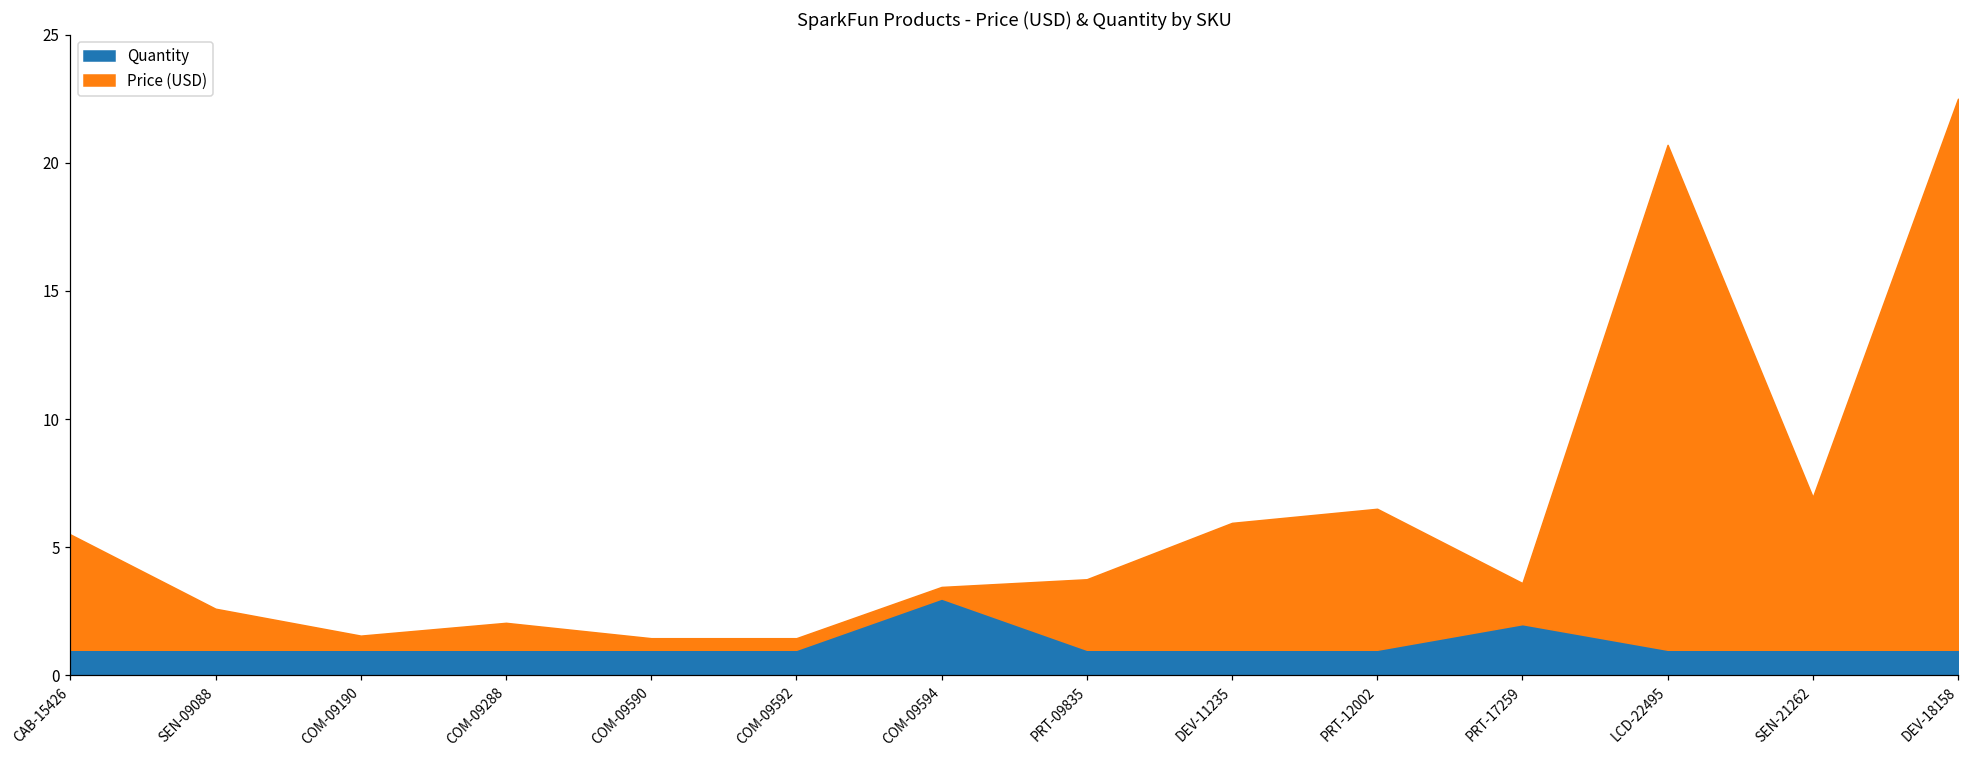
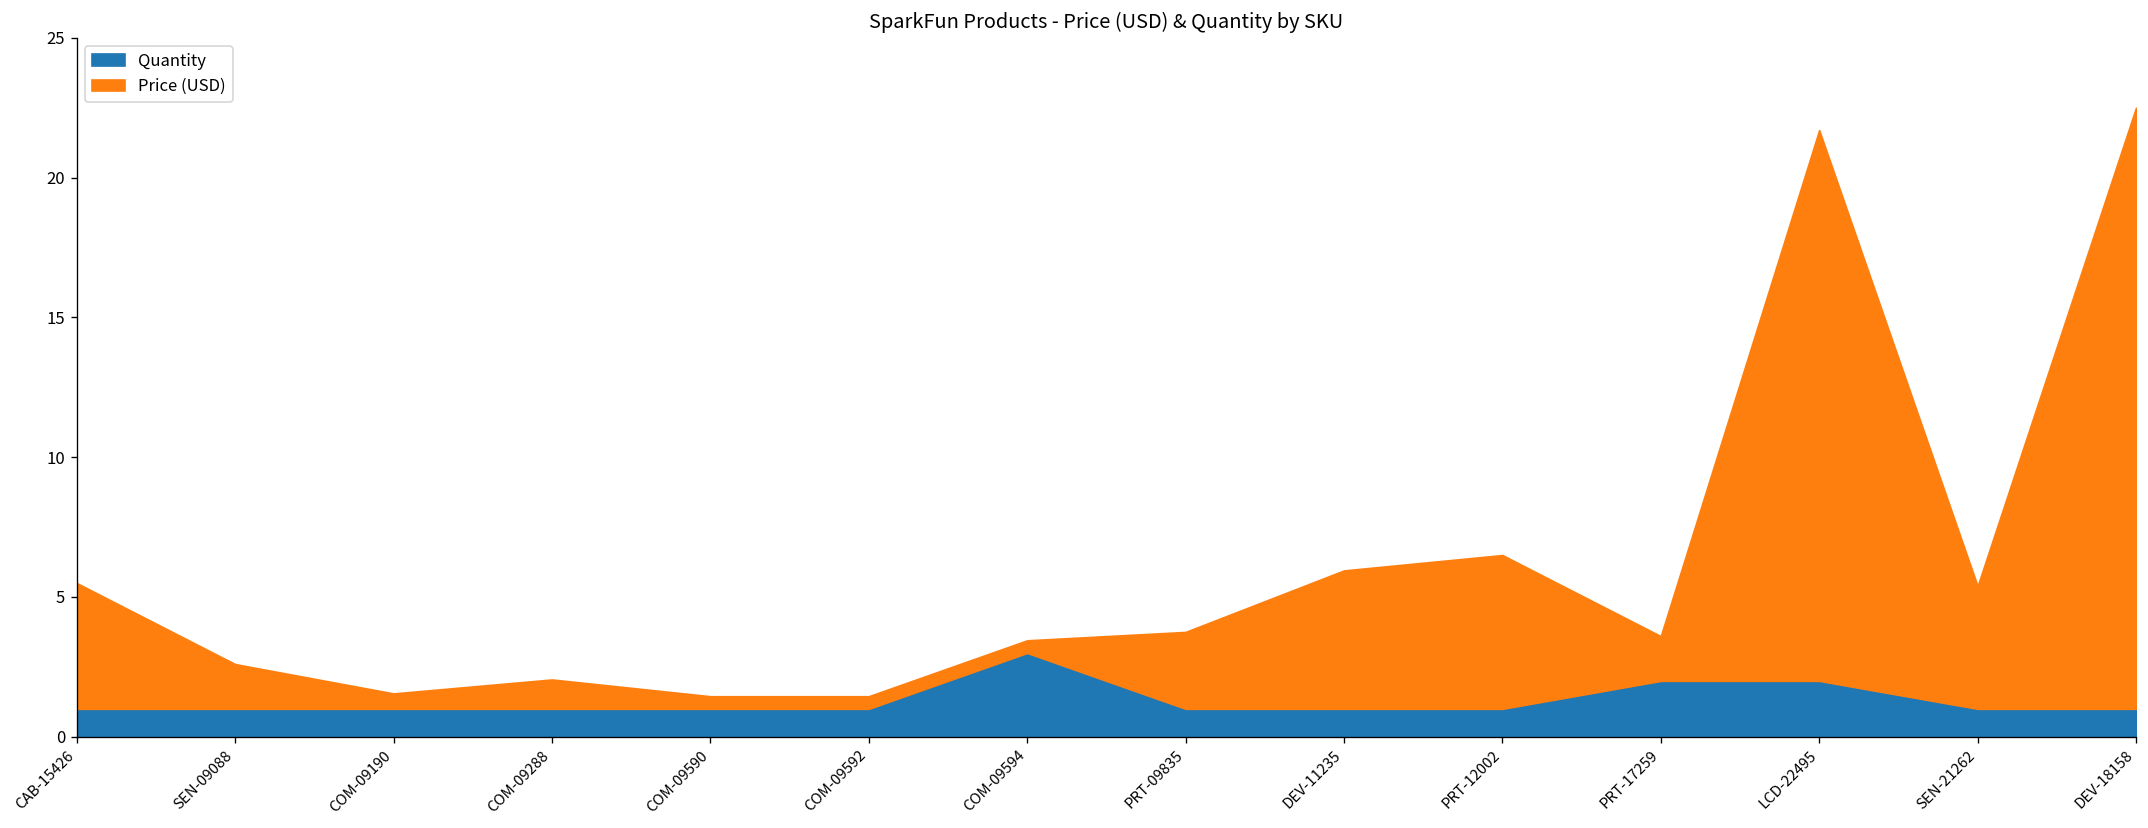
Quantity, LCD-22495: 1 -> 2
Price (USD), SEN-21262: 6.0 -> 4.4
